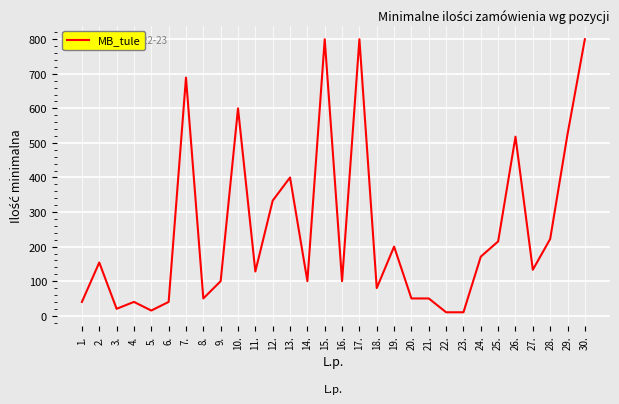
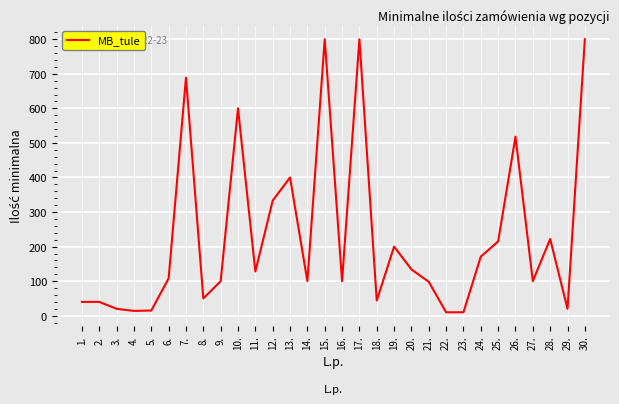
2.: 150 -> 40
4.: 40 -> 10
6.: 40 -> 110
18.: 80 -> 40
20.: 50 -> 130
21.: 50 -> 100
27.: 130 -> 100
29.: 530 -> 20
